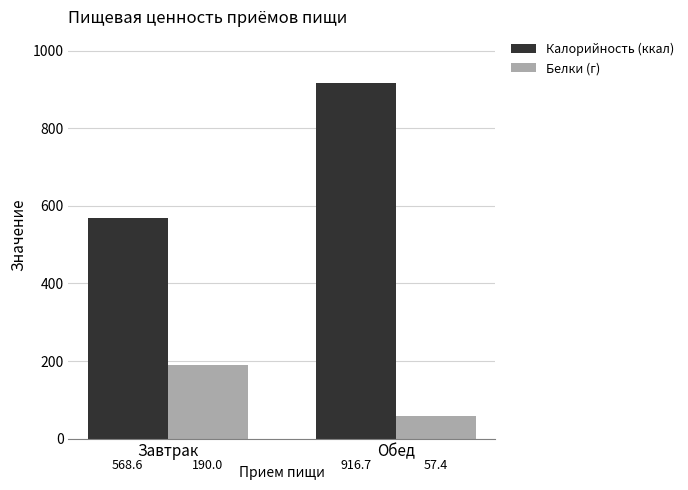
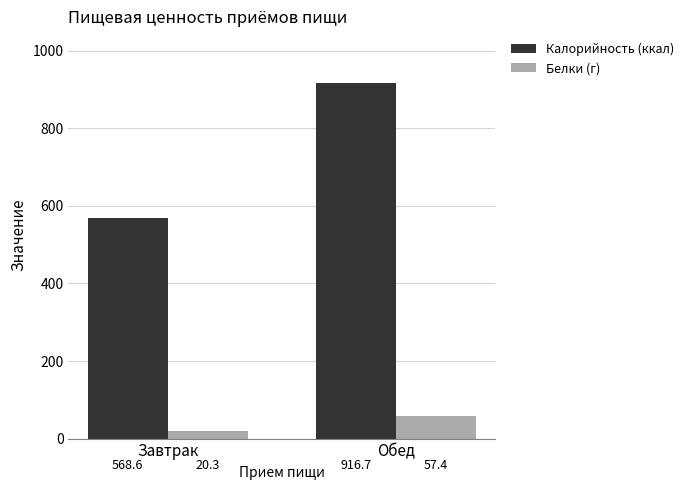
Белки (г), Завтрак: 190.0 -> 20.3
